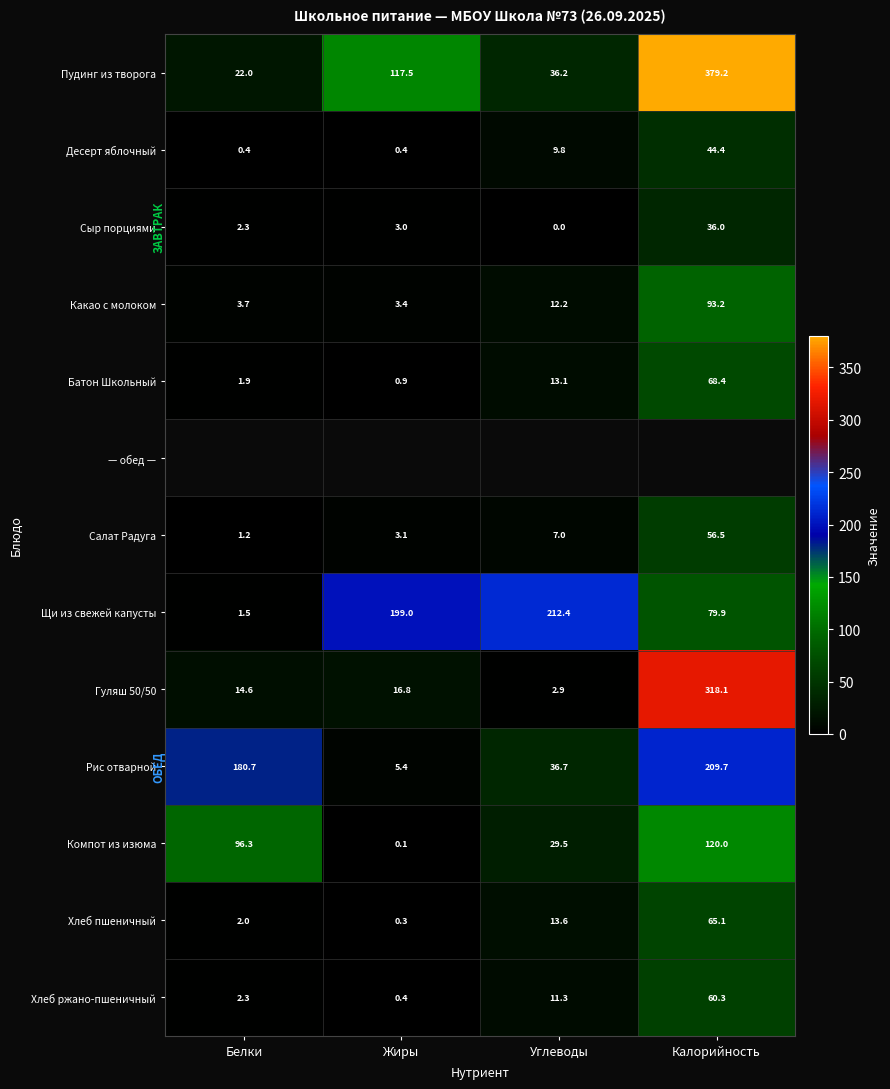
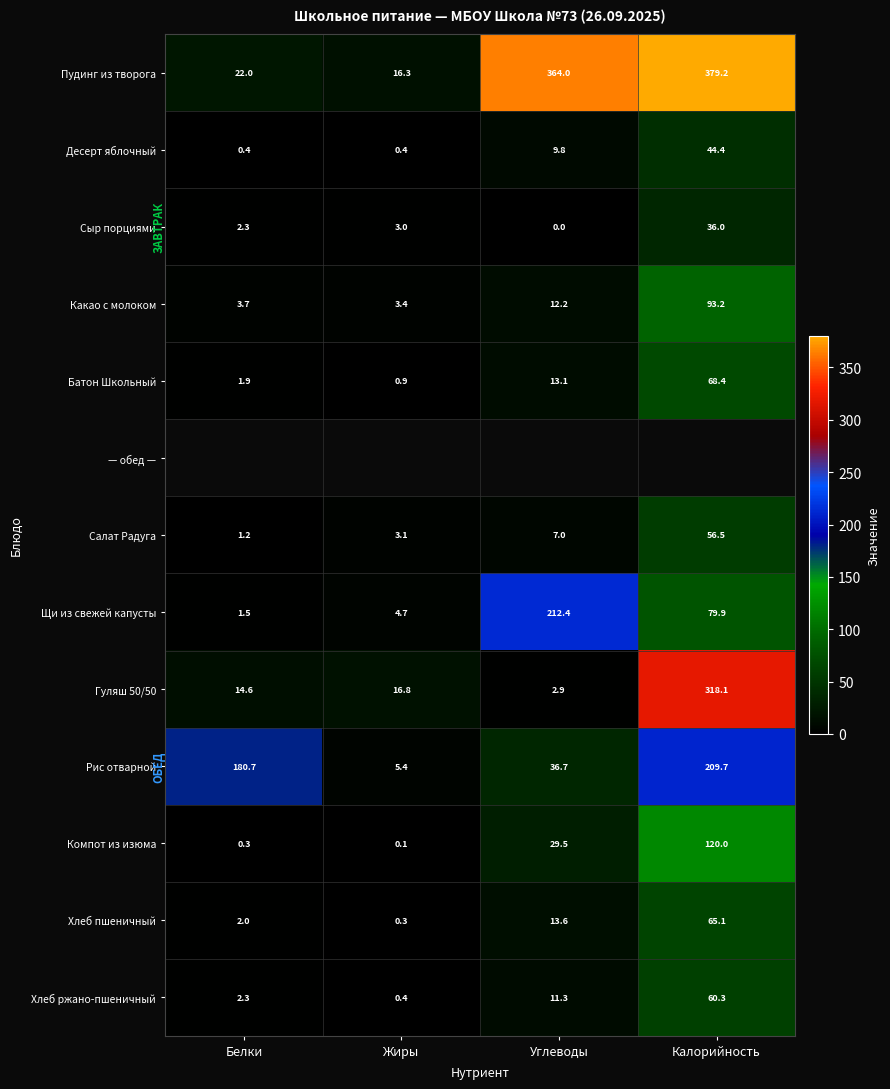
Пудинг из творога, Жиры: 117.5 -> 16.3
Пудинг из творога, Углеводы: 36.2 -> 364.0
Щи из свежей капусты, Жиры: 199.0 -> 4.7
Компот из изюма, Белки: 96.3 -> 0.3
